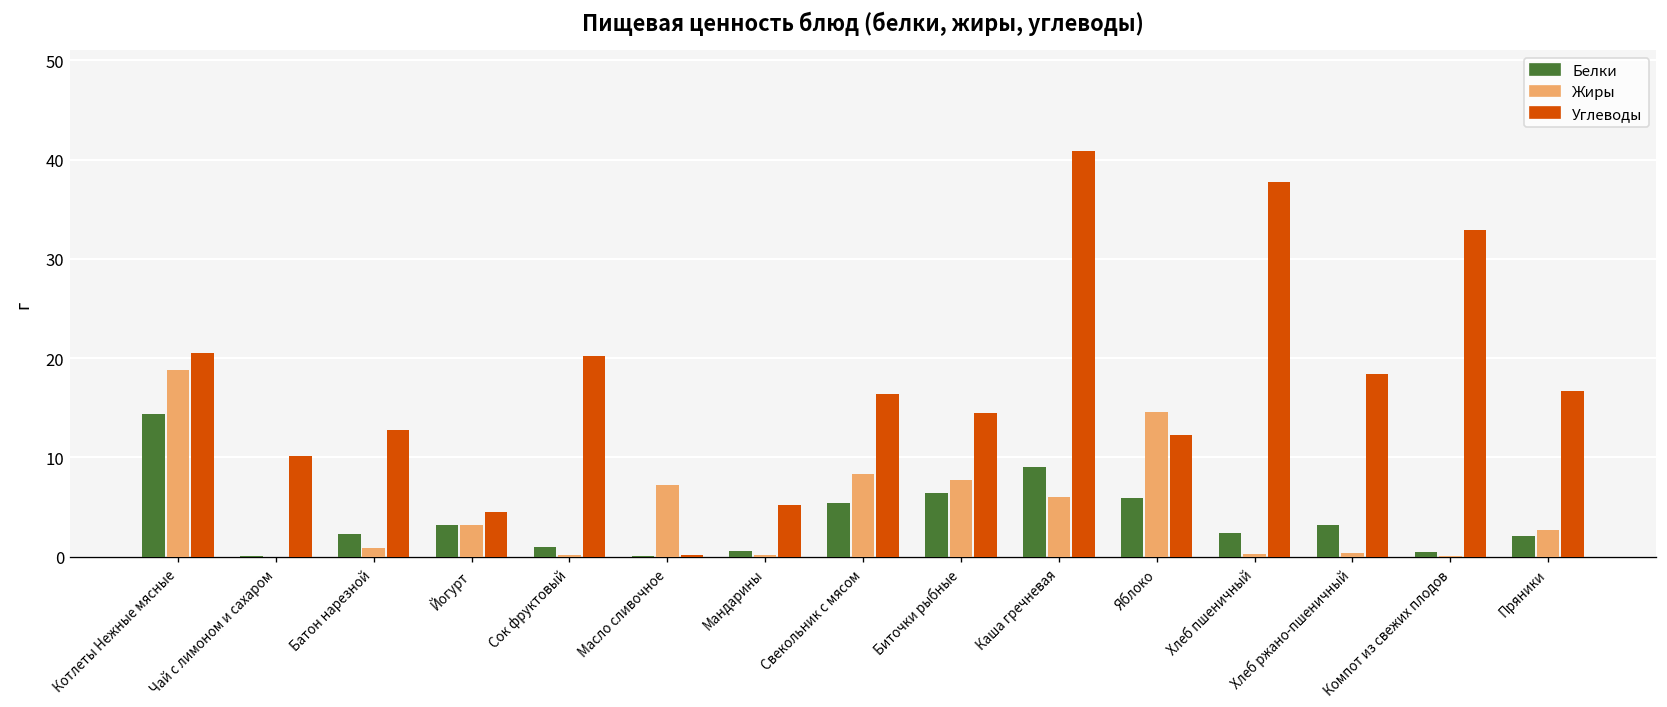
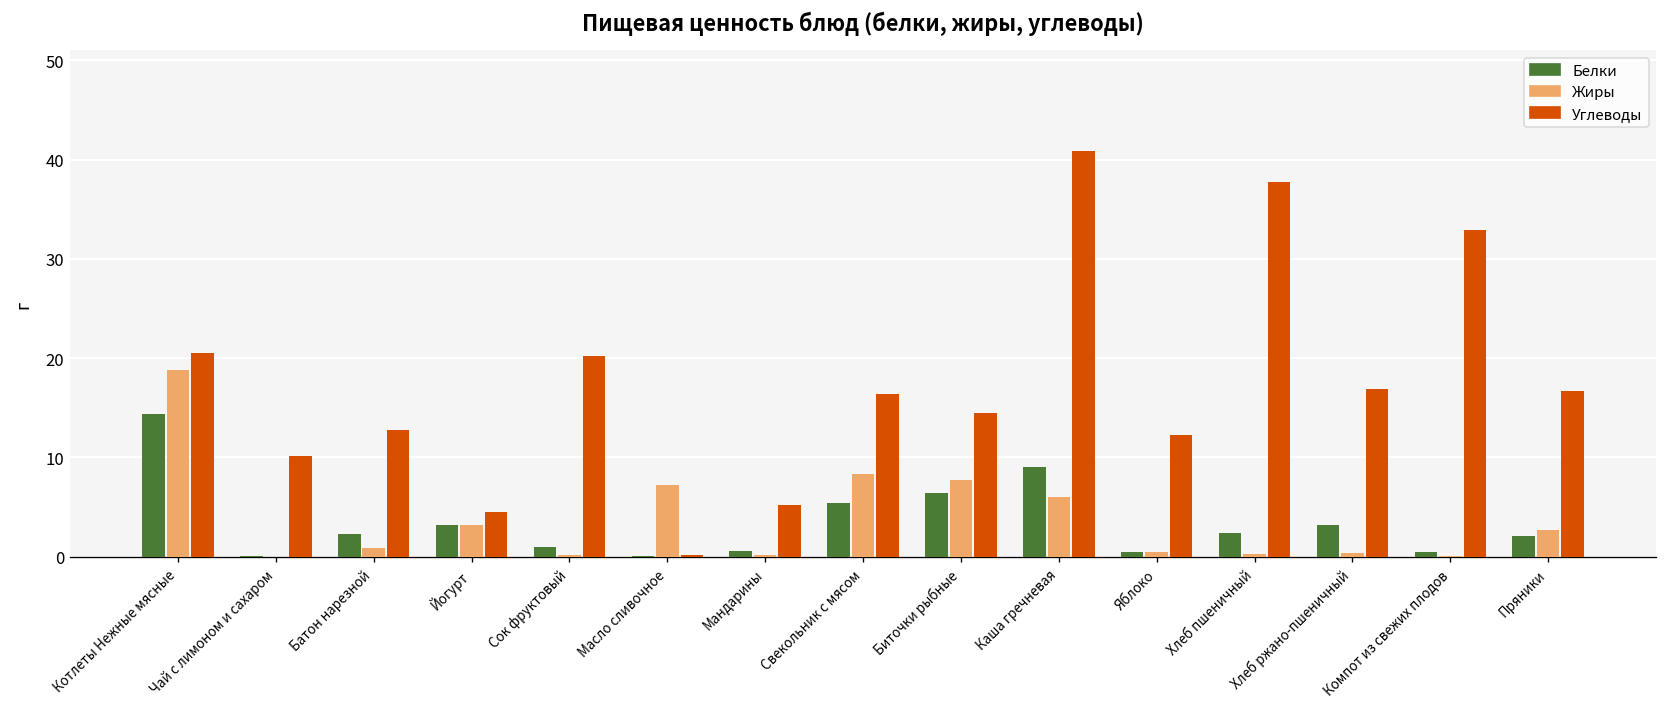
Белки, Яблоко: 6 -> 1
Жиры, Яблоко: 15 -> 1
Углеводы, Хлеб ржано-пшеничный: 18 -> 17
